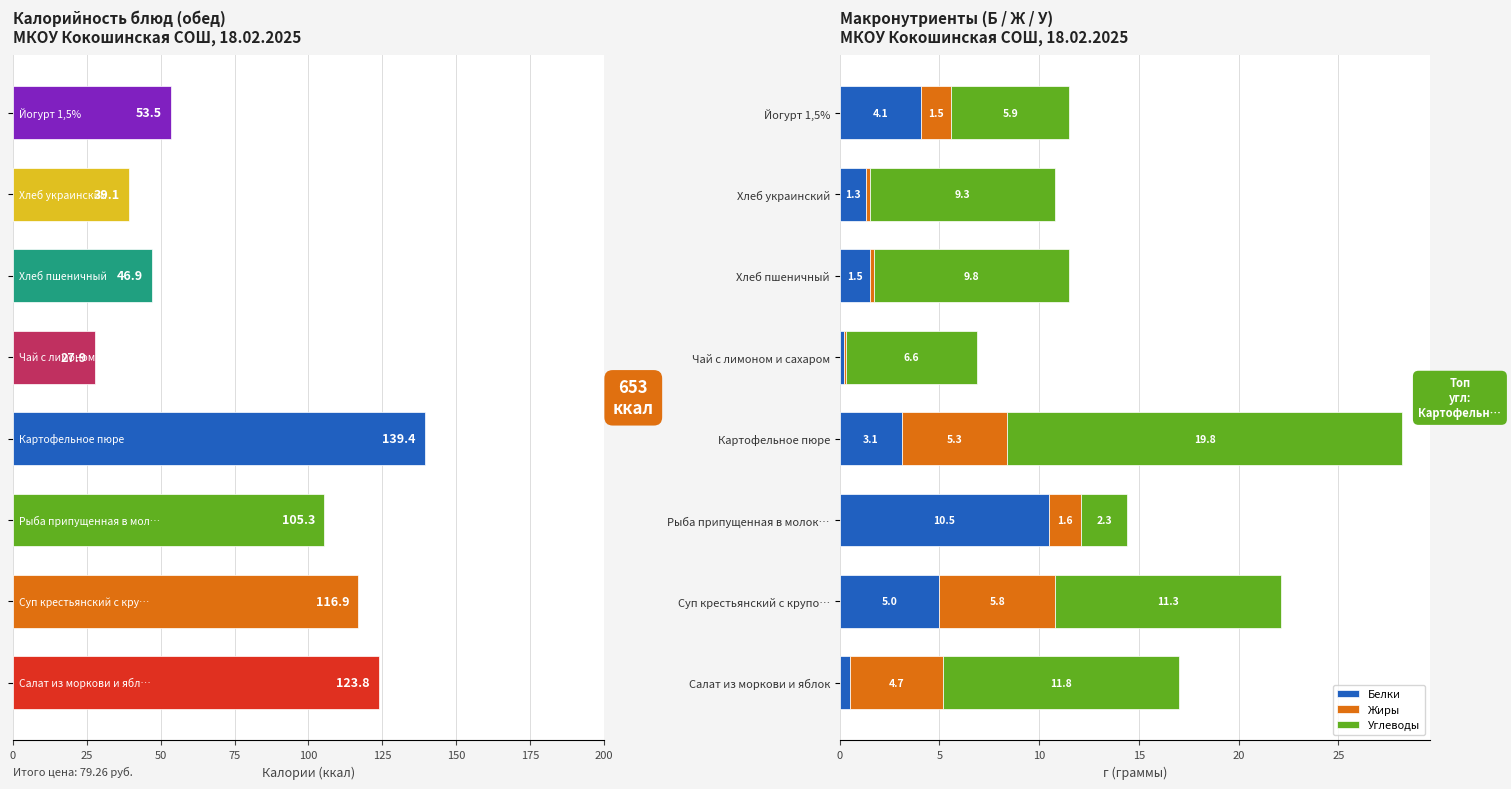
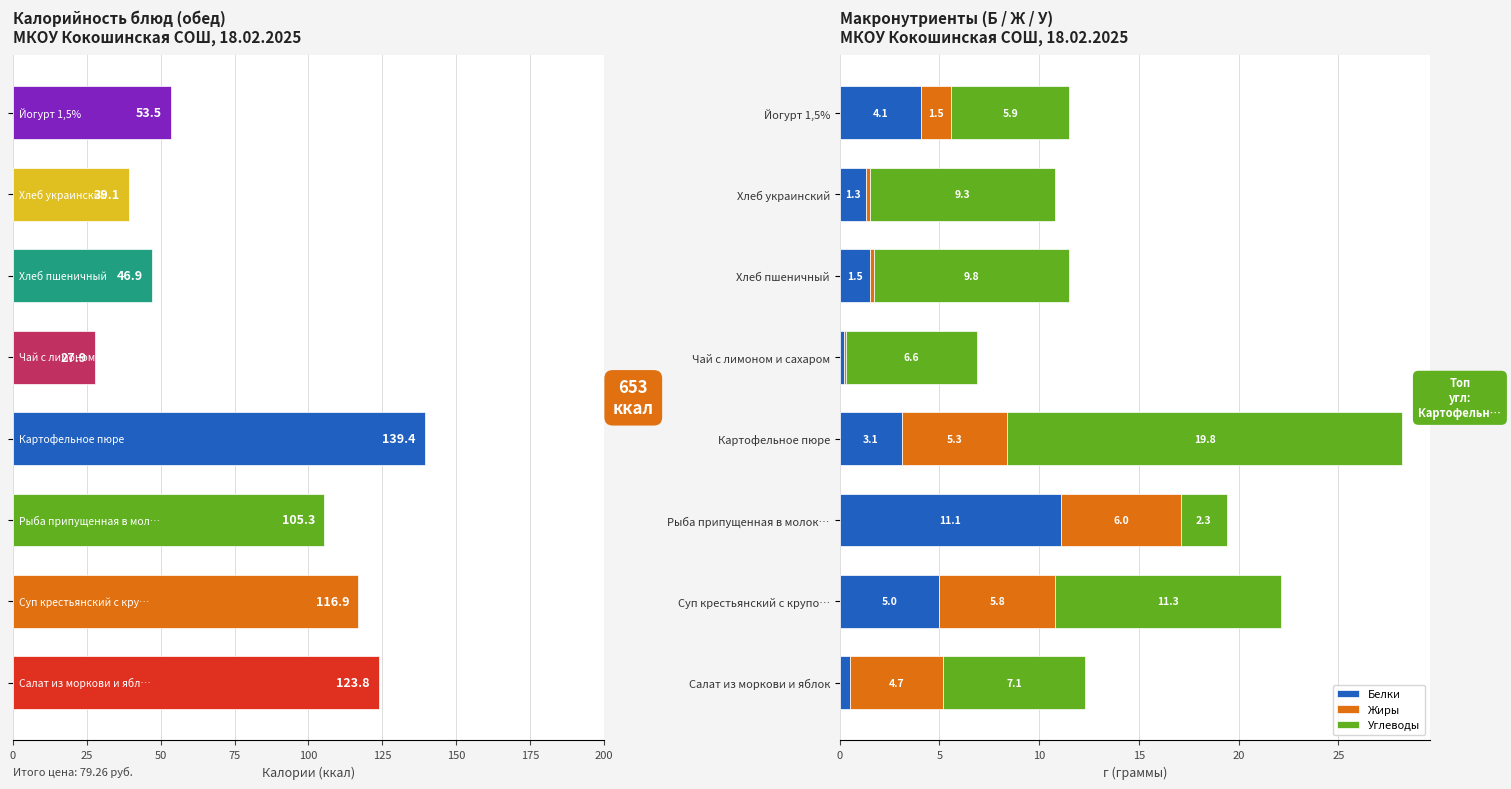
Макронутриенты (Б / Ж / У) МКОУ Кокошинская СОШ, 18.02.2025, Белки, Рыба припущенная в молок…: 10.5 -> 11.1
Макронутриенты (Б / Ж / У) МКОУ Кокошинская СОШ, 18.02.2025, Жиры, Рыба припущенная в молок…: 1.6 -> 6.0
Макронутриенты (Б / Ж / У) МКОУ Кокошинская СОШ, 18.02.2025, Углеводы, Салат из моркови и яблок: 11.8 -> 7.1
